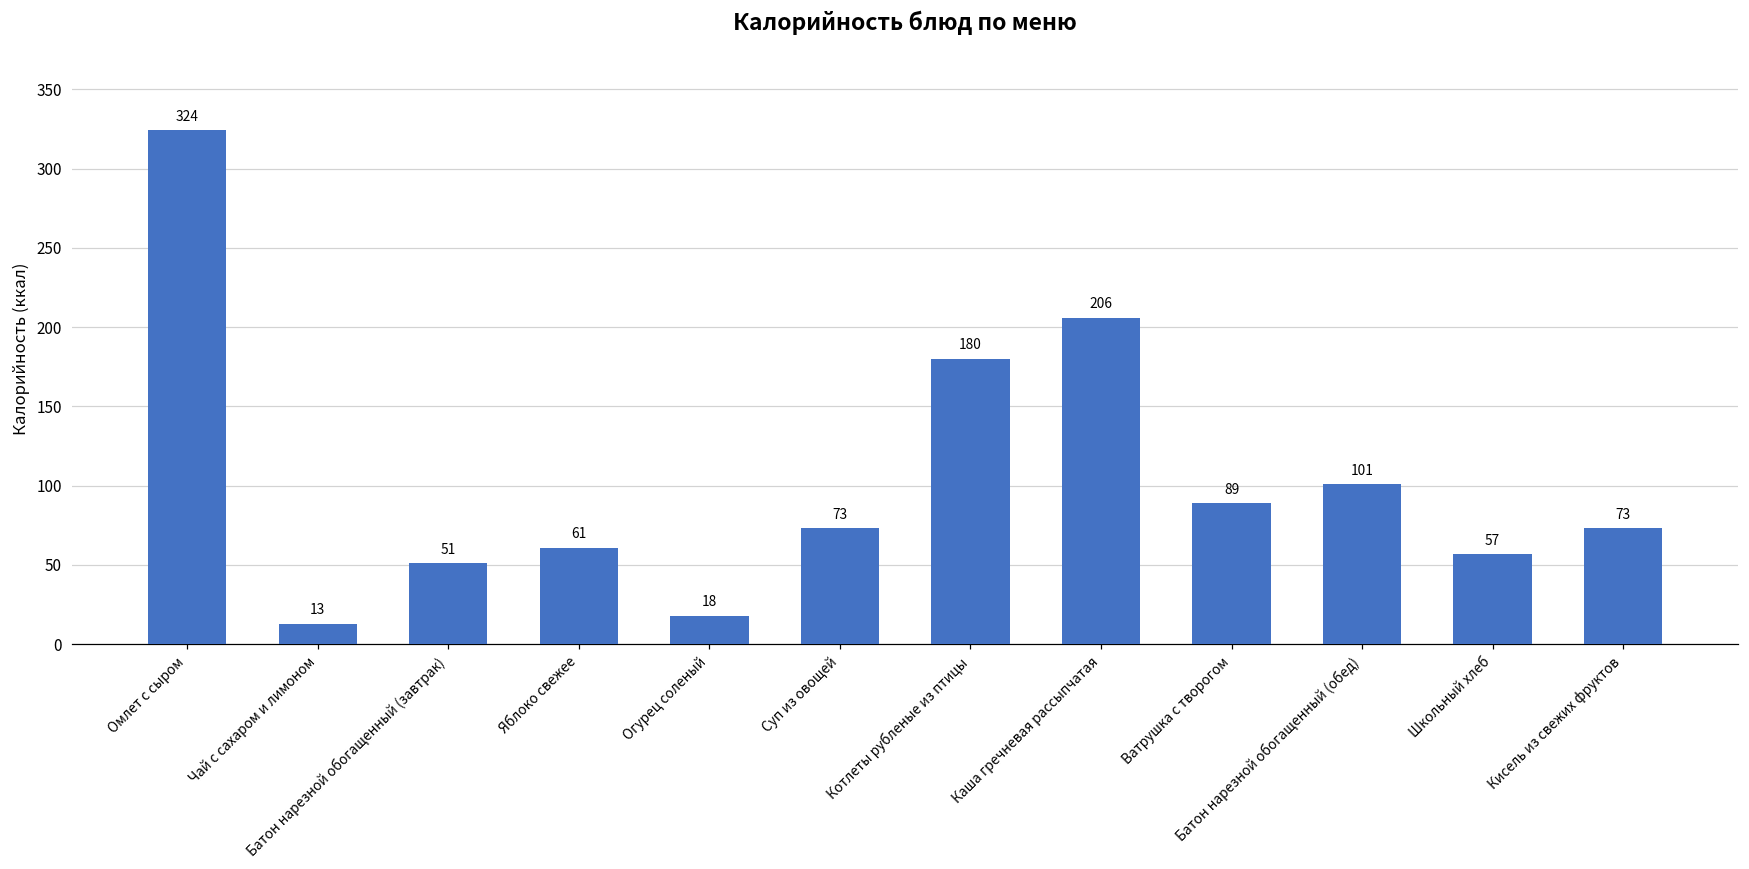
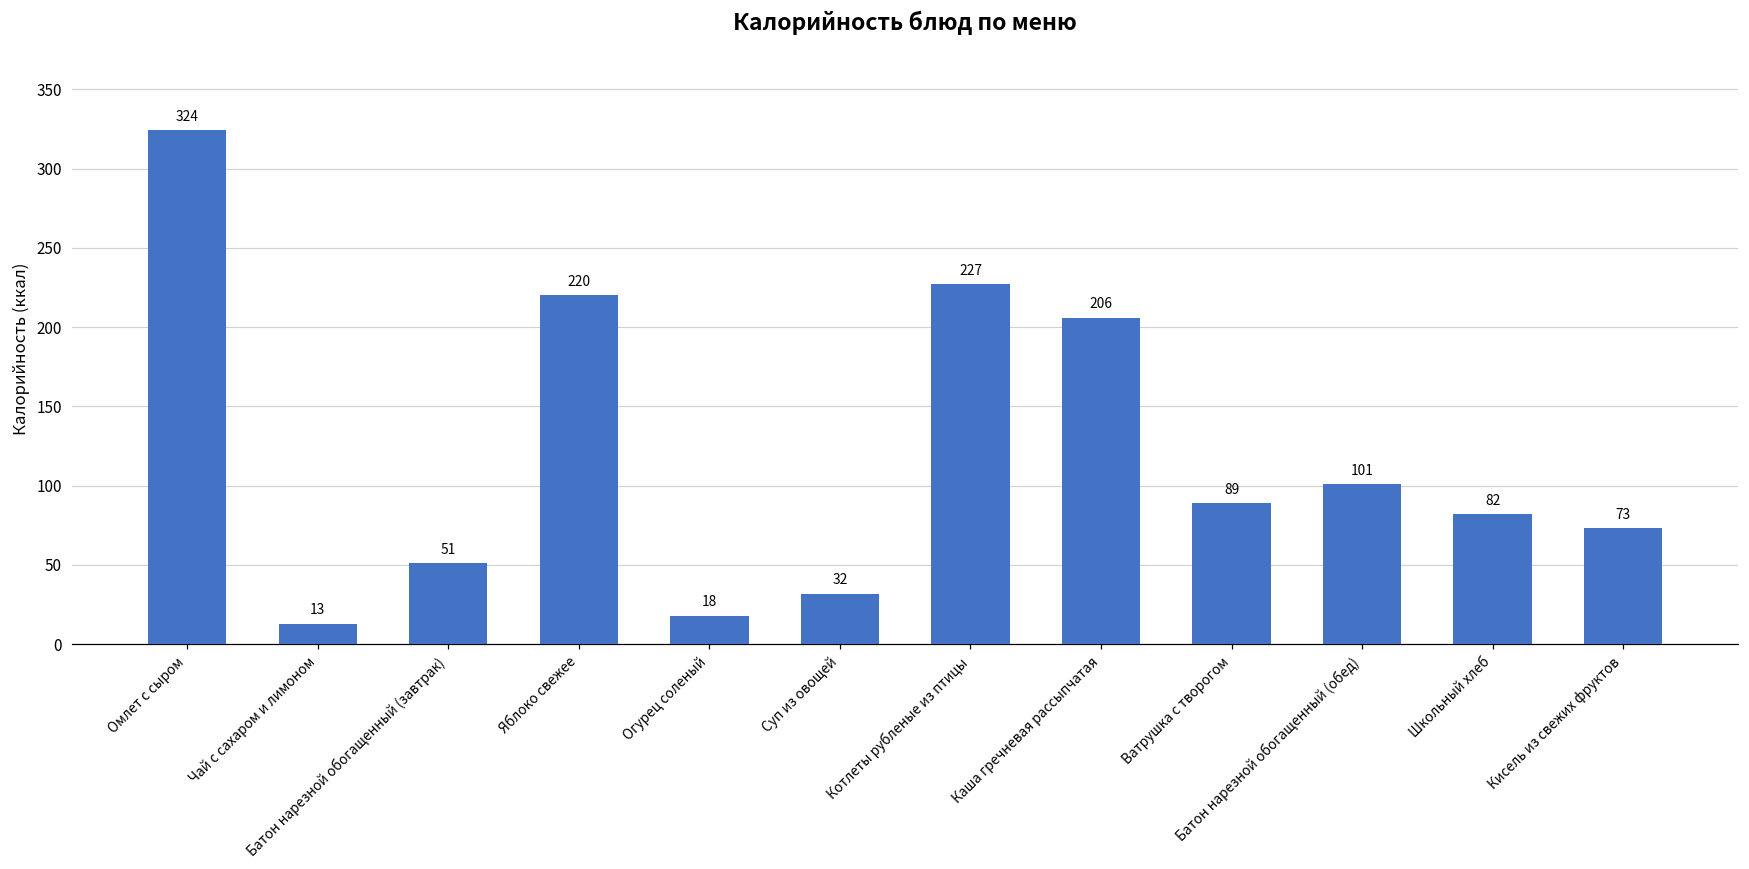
Яблоко свежее: 61 -> 220
Суп из овощей: 73 -> 32
Котлеты рубленые из птицы: 180 -> 227
Школьный хлеб: 57 -> 82
